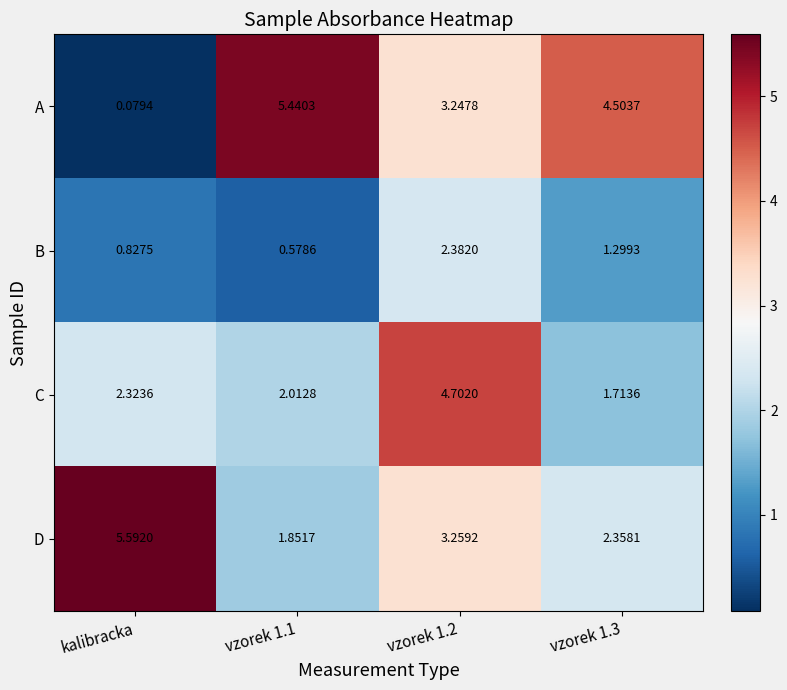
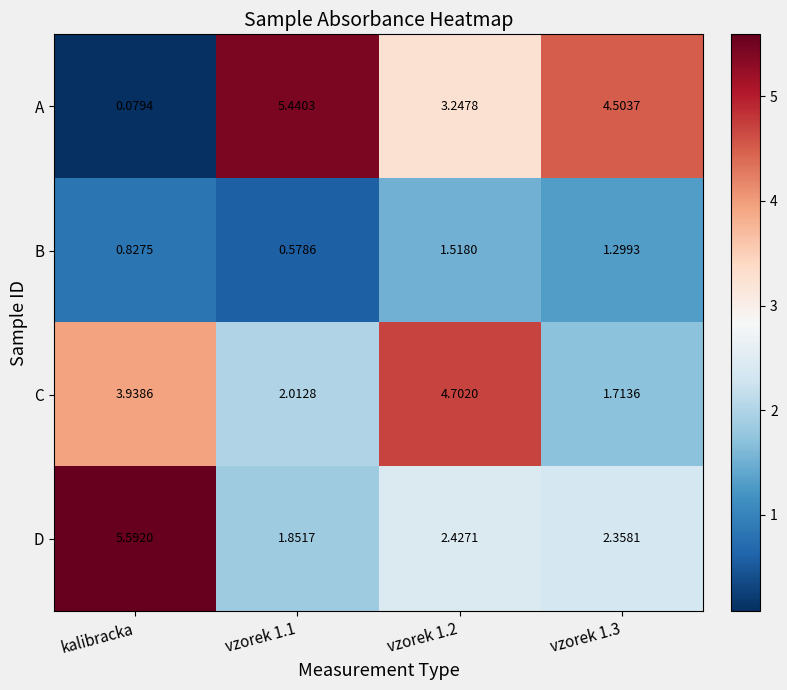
B, vzorek 1.2: 2.3820 -> 1.5180
C, kalibracka: 2.3236 -> 3.9386
D, vzorek 1.2: 3.2592 -> 2.4271
